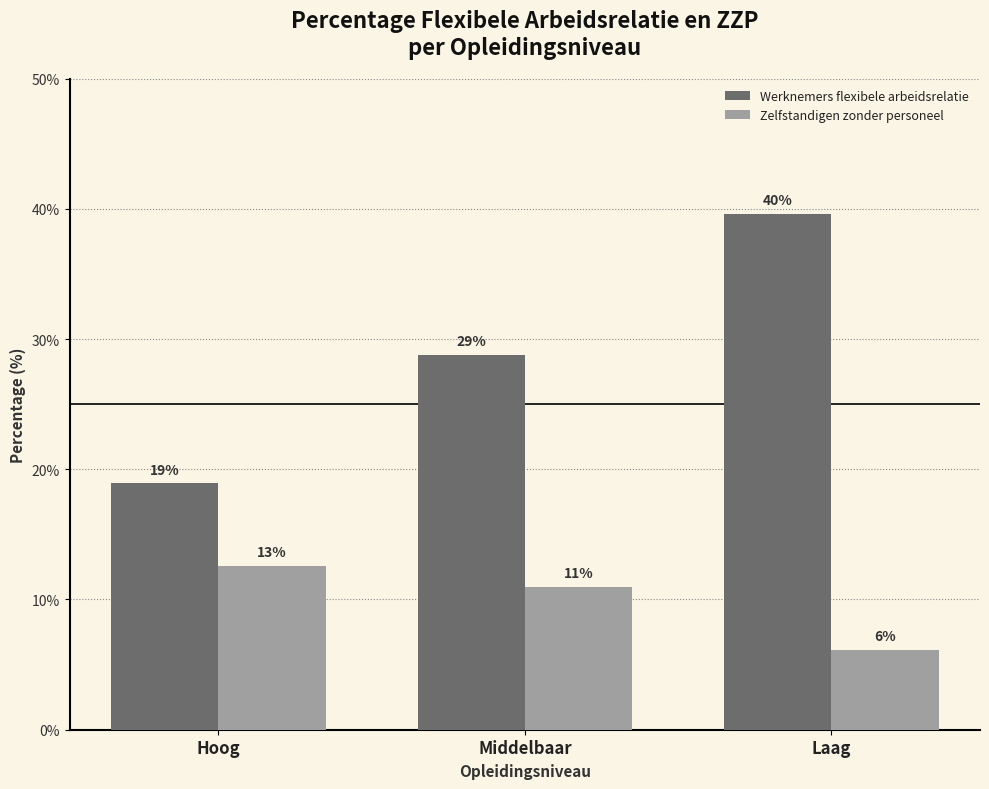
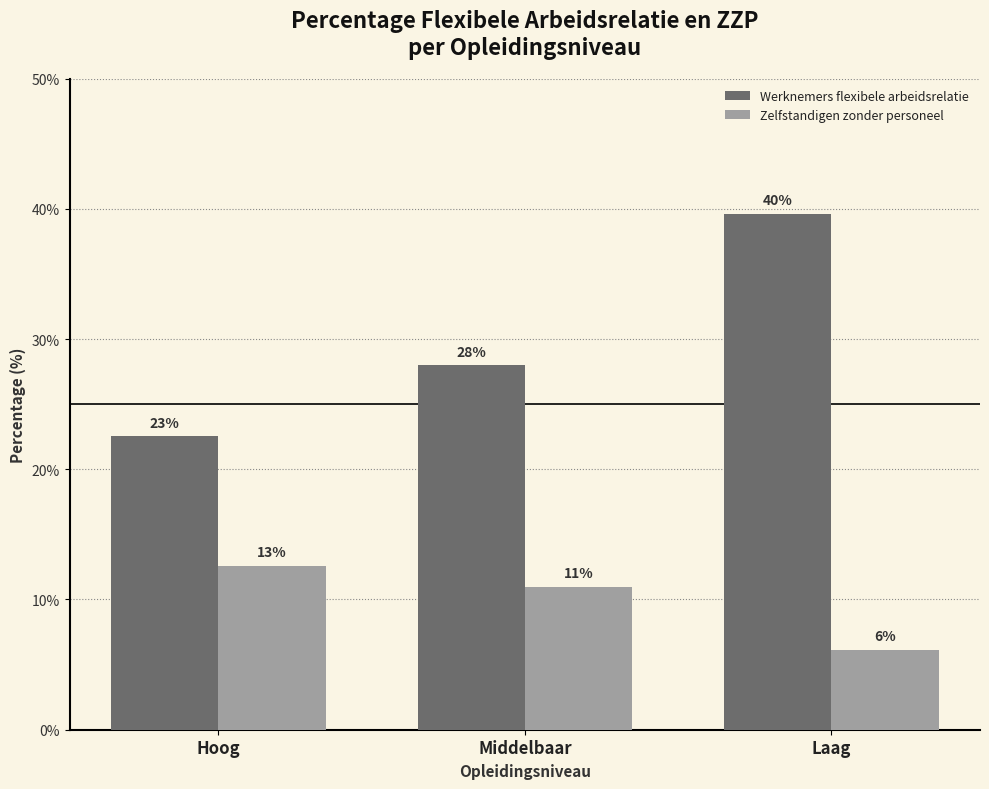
Werknemers flexibele arbeidsrelatie, Hoog: 19% -> 23%
Werknemers flexibele arbeidsrelatie, Middelbaar: 29% -> 28%
